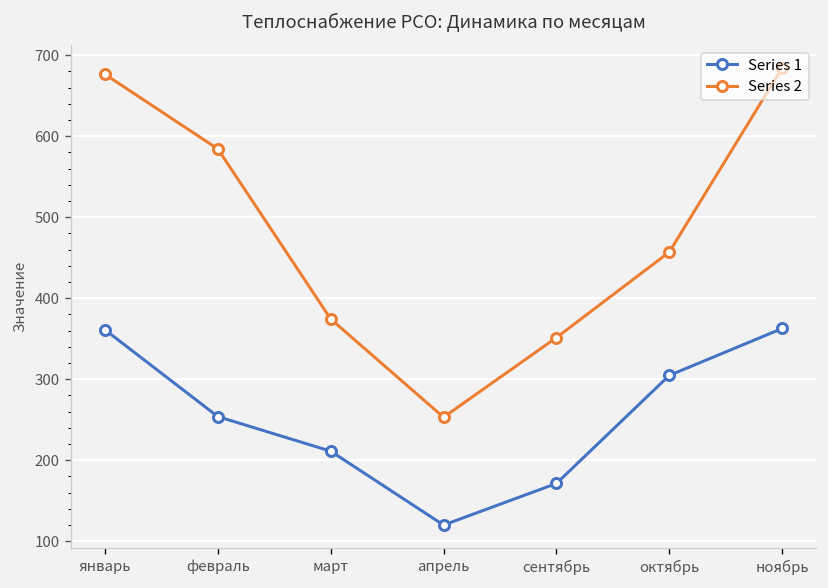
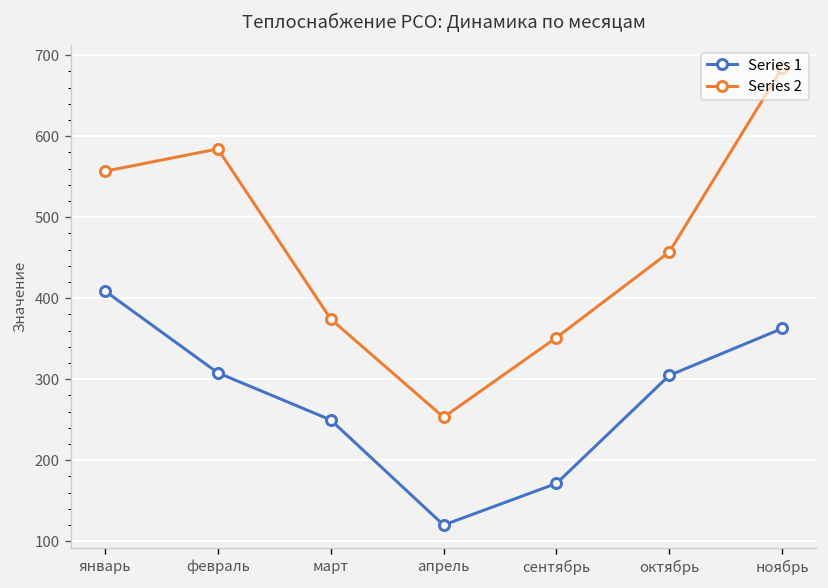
Series 1, январь: 360 -> 410
Series 2, январь: 680 -> 560
Series 1, февраль: 250 -> 310
Series 1, март: 210 -> 250
